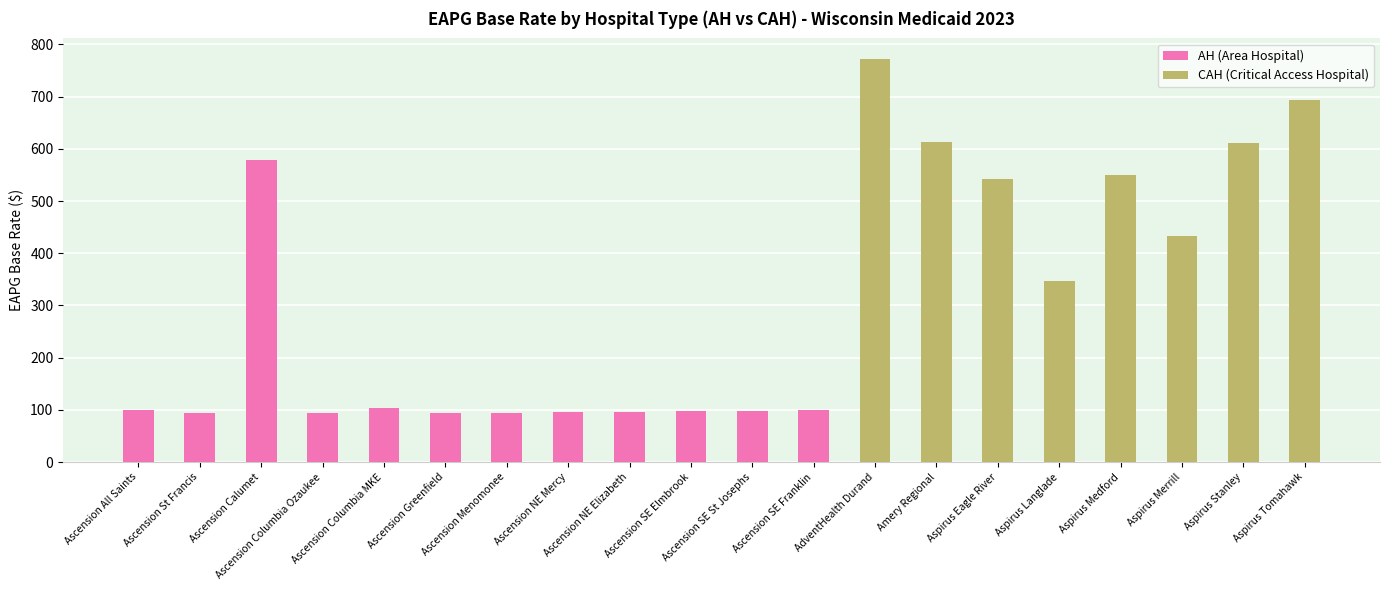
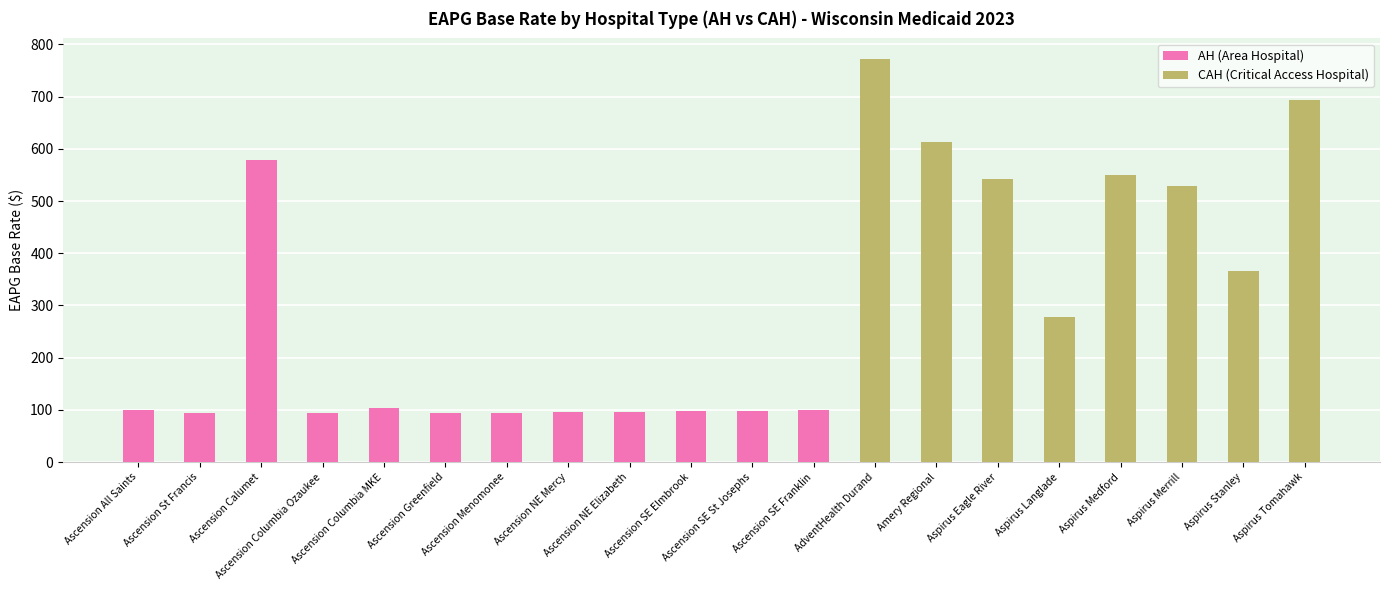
CAH (Critical Access Hospital), Aspirus Langlade: 350 -> 280
CAH (Critical Access Hospital), Aspirus Merrill: 430 -> 530
CAH (Critical Access Hospital), Aspirus Stanley: 610 -> 370
